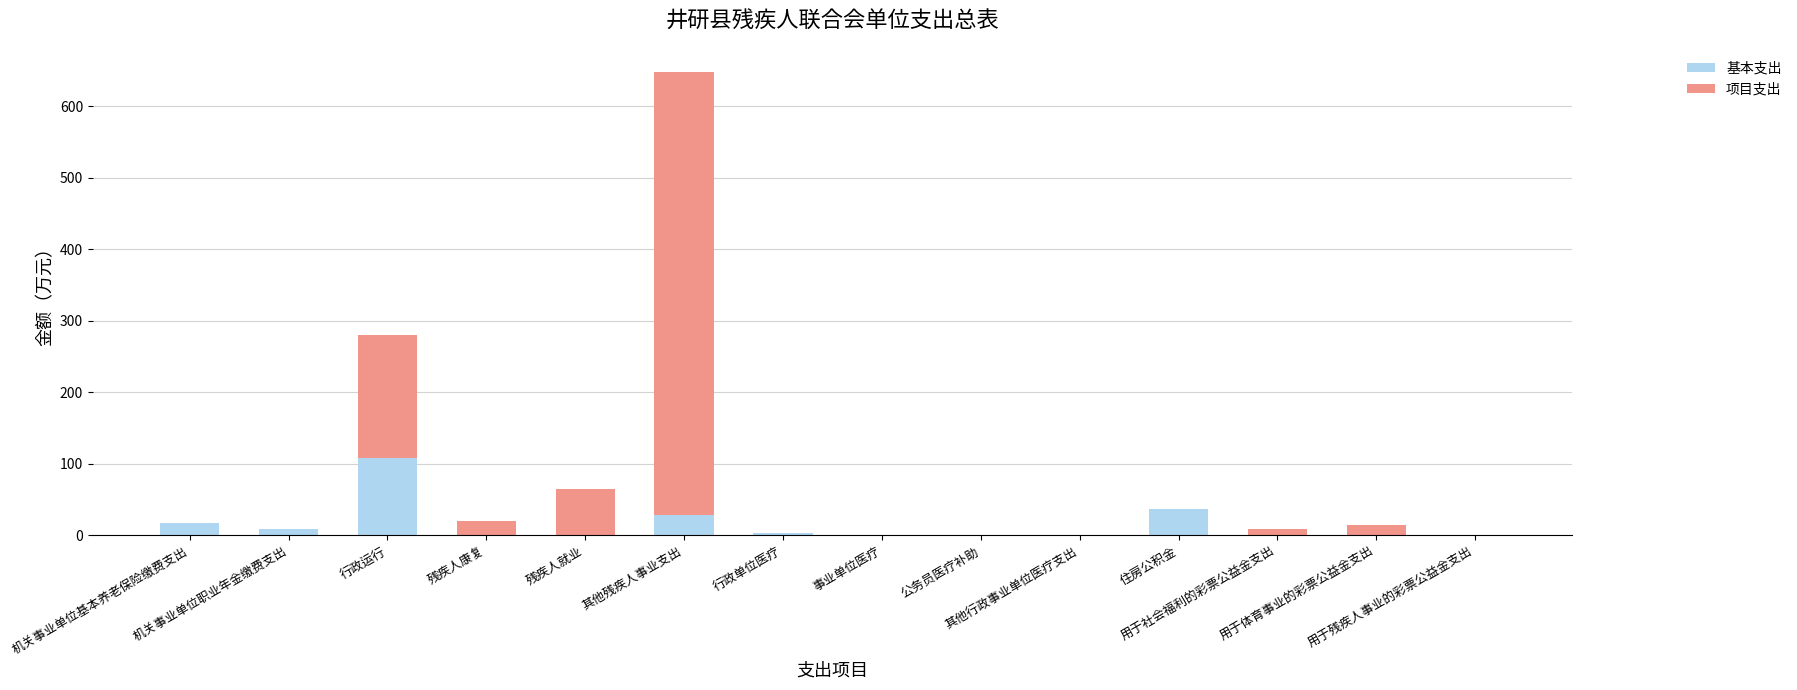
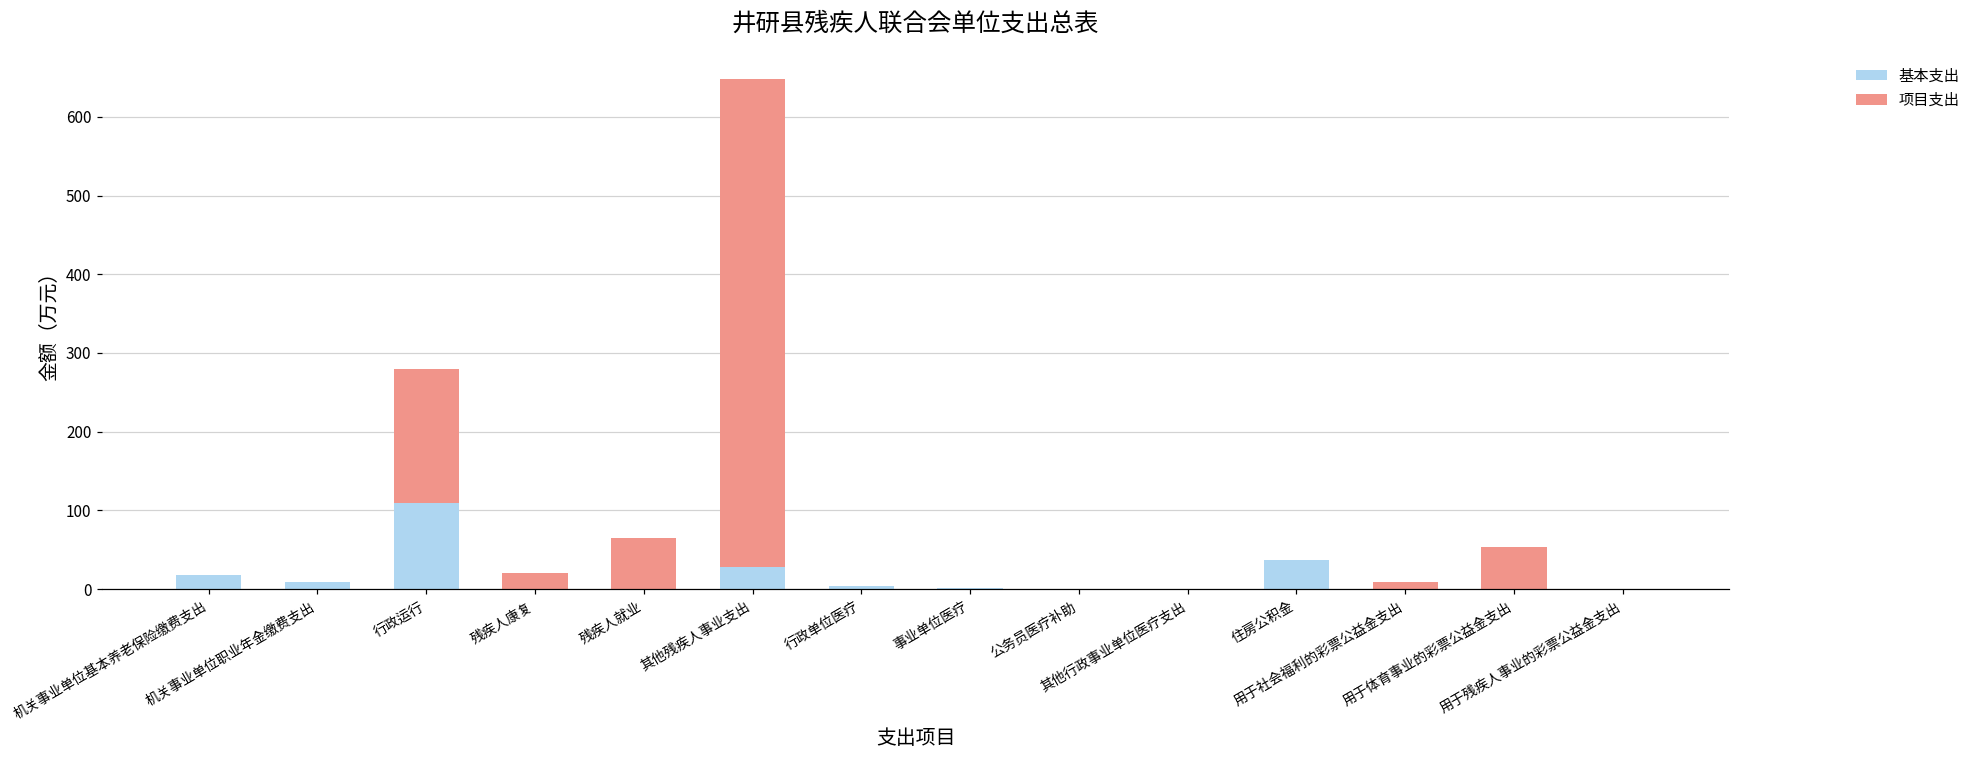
项目支出, 用于体育事业的彩票公益金支出: 10 -> 50
